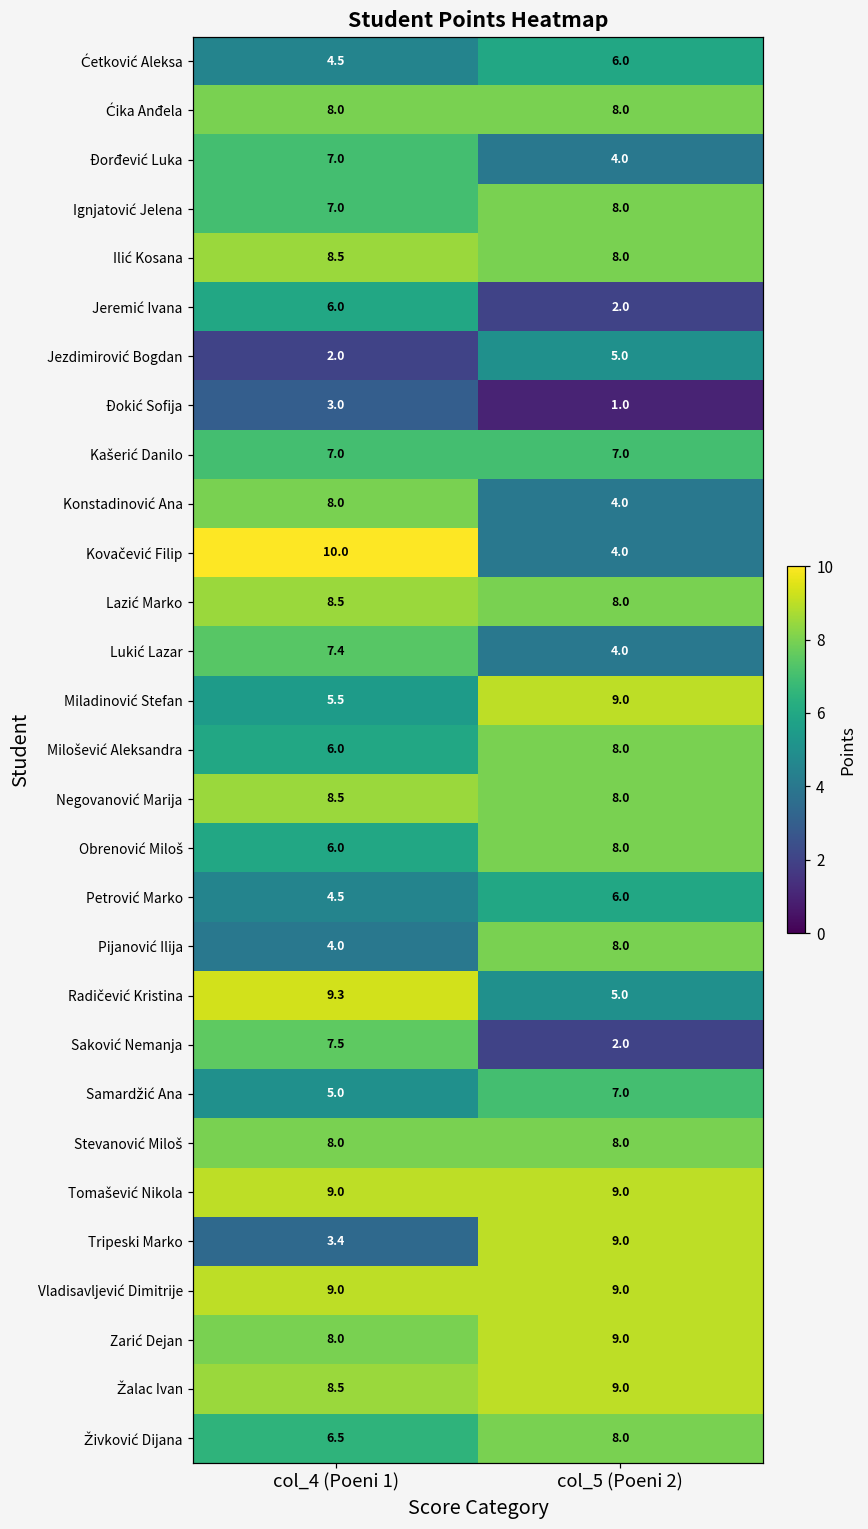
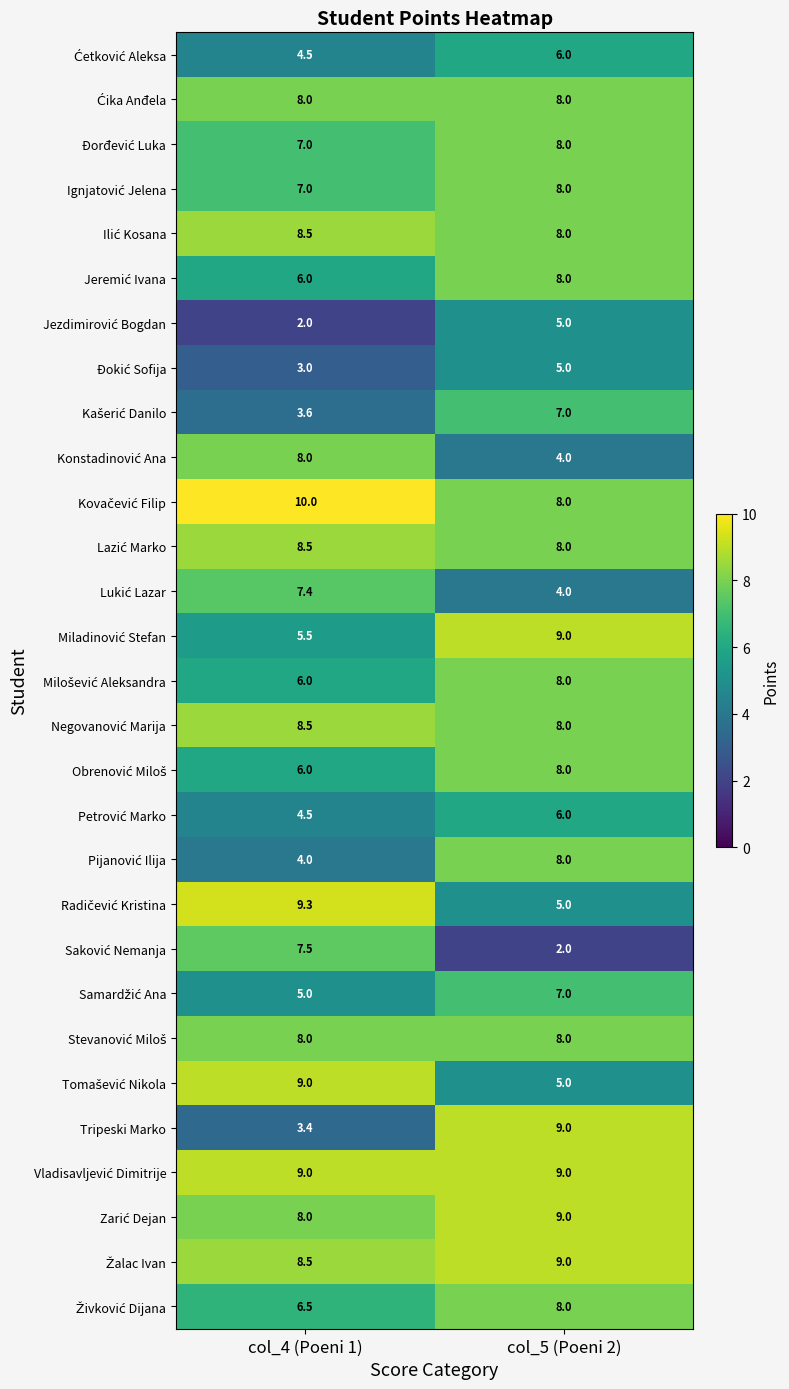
Đorđević Luka, col_5 (Poeni 2): 4.0 -> 8.0
Jeremić Ivana, col_5 (Poeni 2): 2.0 -> 8.0
Đokić Sofija, col_5 (Poeni 2): 1.0 -> 5.0
Kašerić Danilo, col_4 (Poeni 1): 7.0 -> 3.6
Kovačević Filip, col_5 (Poeni 2): 4.0 -> 8.0
Tomašević Nikola, col_5 (Poeni 2): 9.0 -> 5.0
